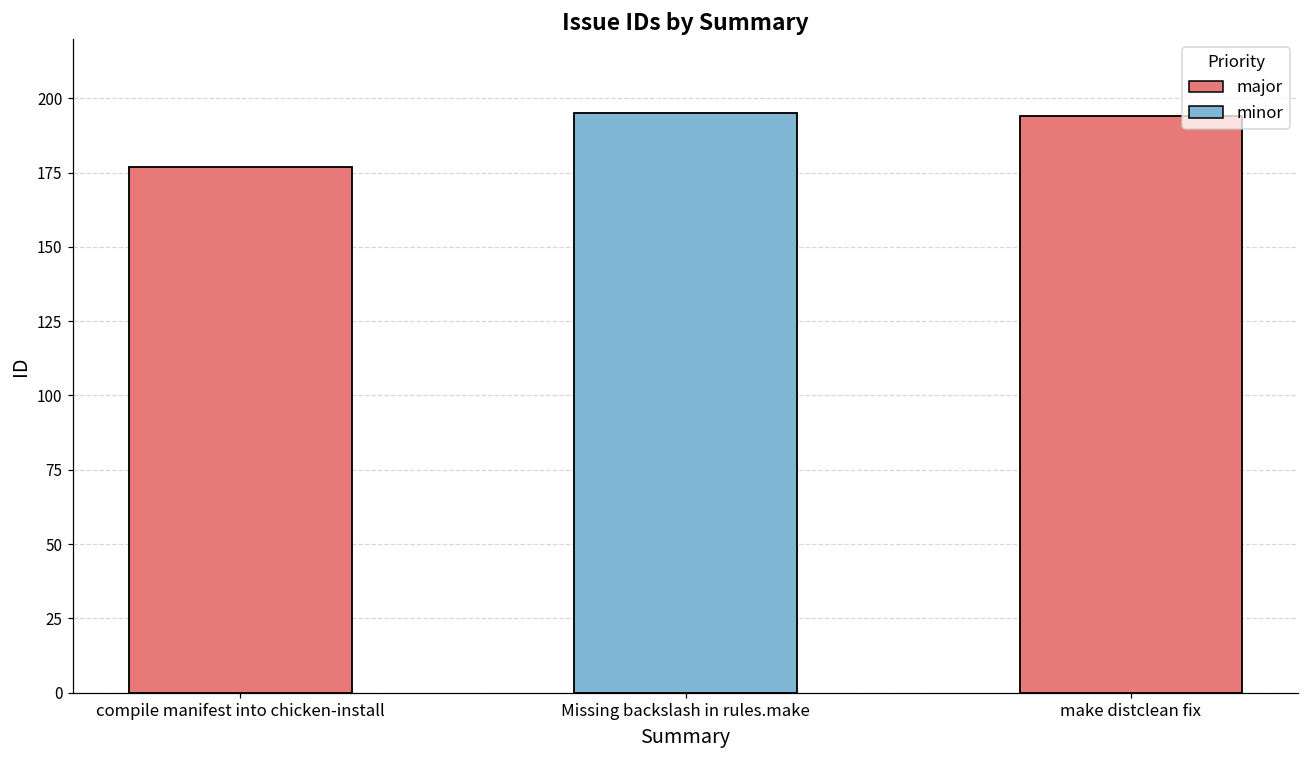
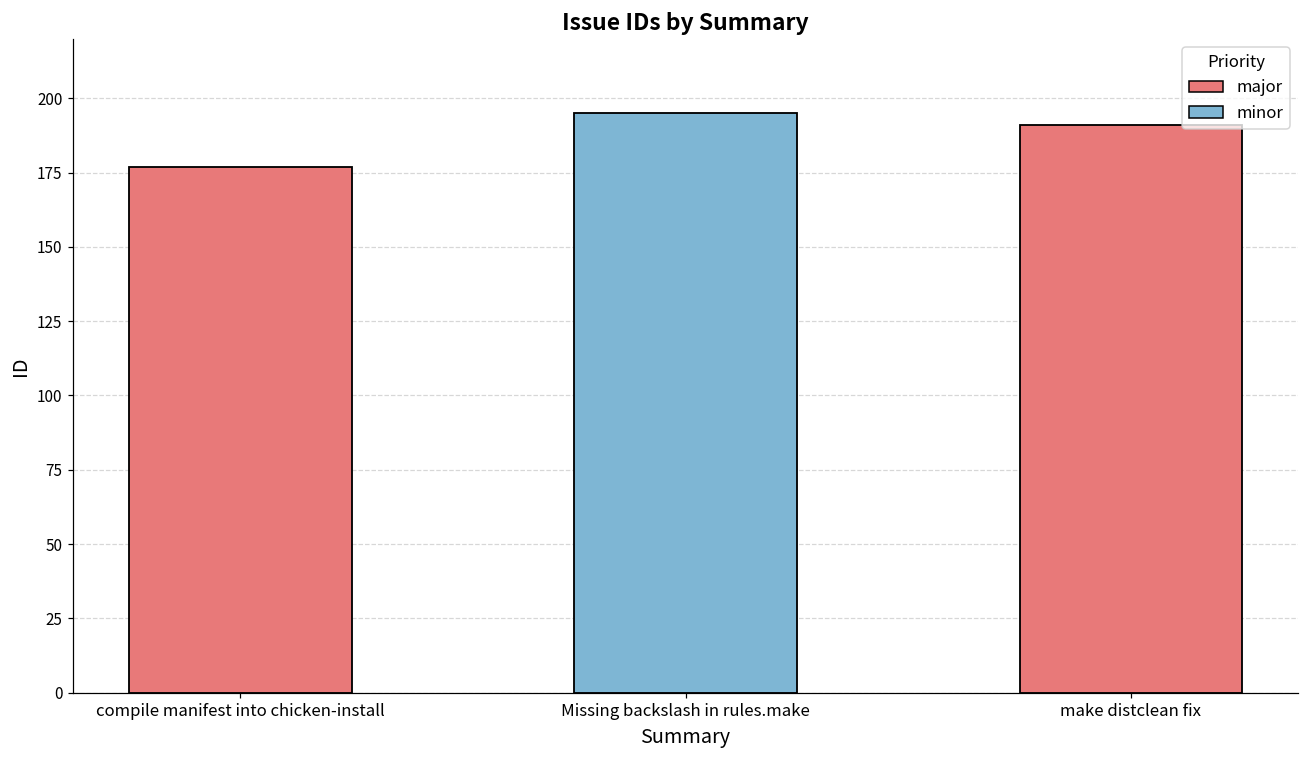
make distclean fix: 194 -> 191
